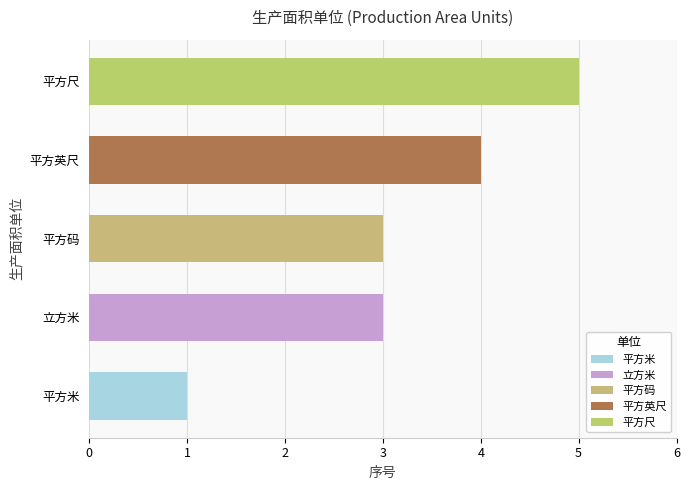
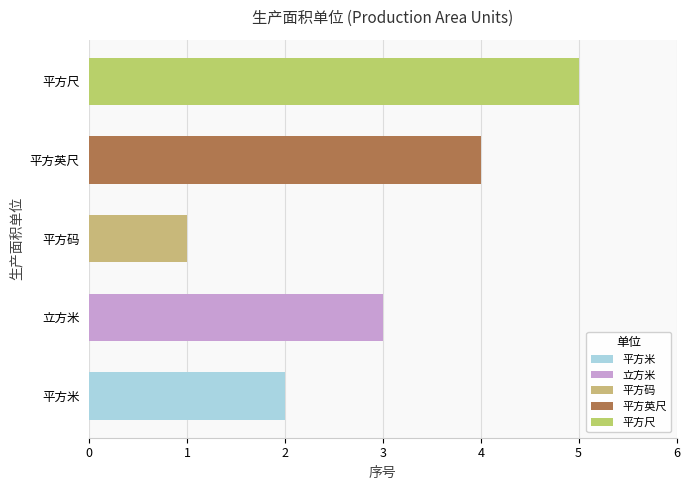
平方码: 3 -> 1
平方米: 1 -> 2
